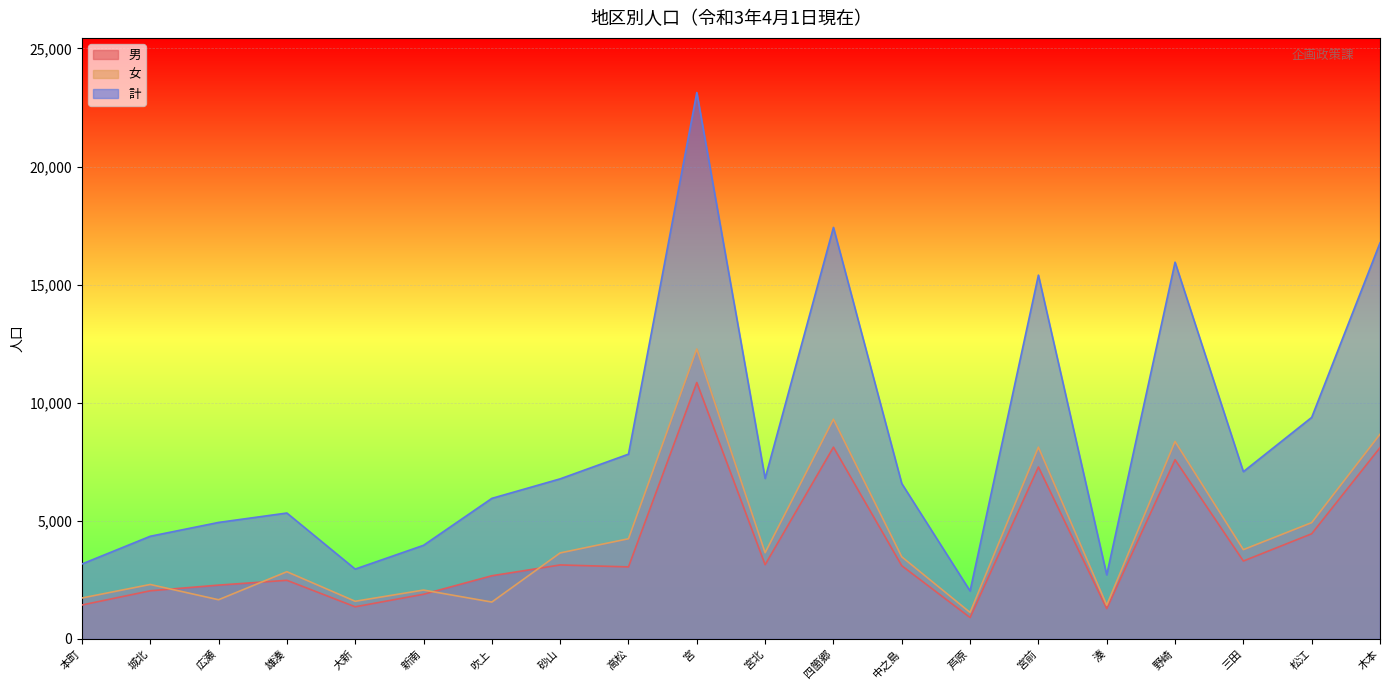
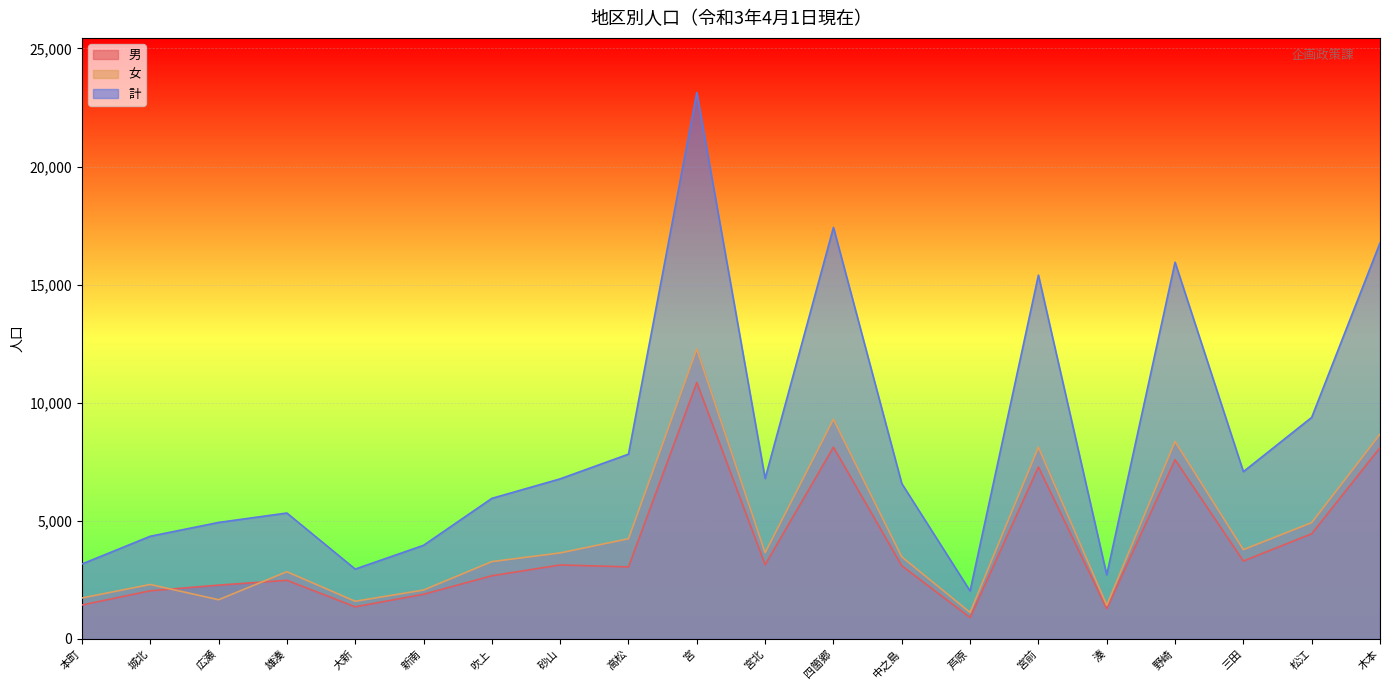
女, 吹上: 1,600 -> 3,300
